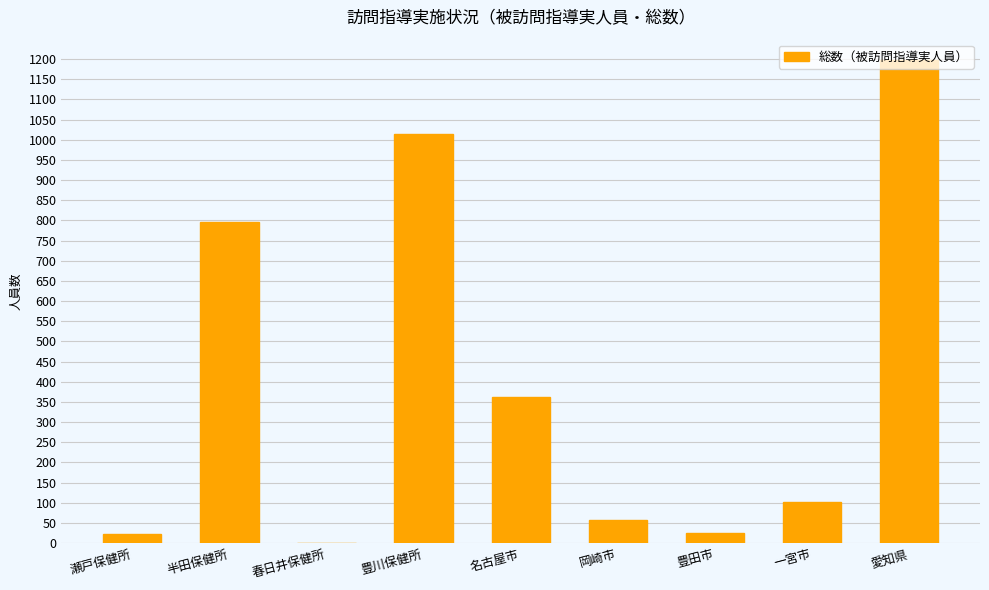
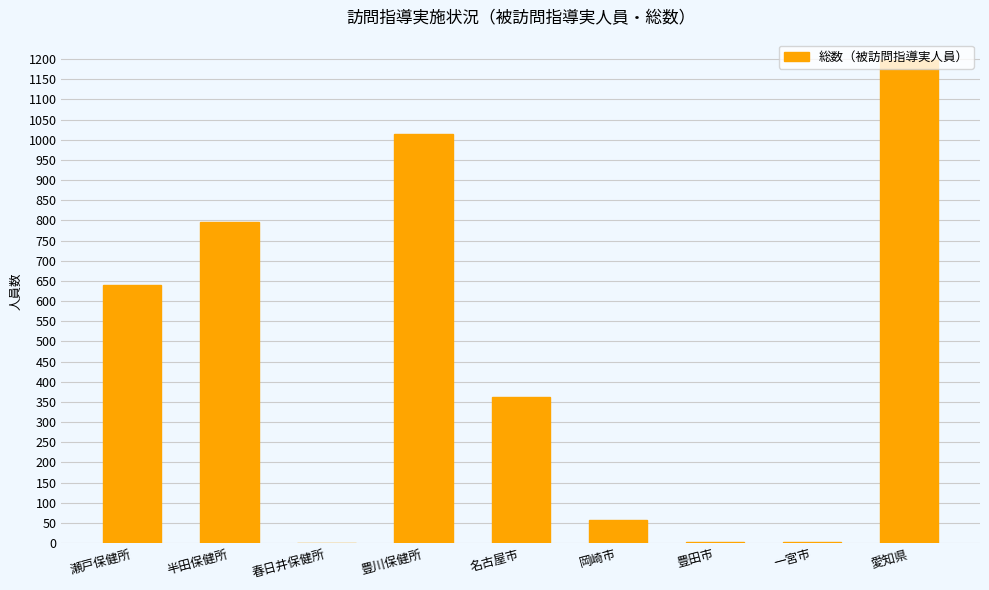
瀬戸保健所: 20 -> 640
豊田市: 30 -> 0
一宮市: 100 -> 0
